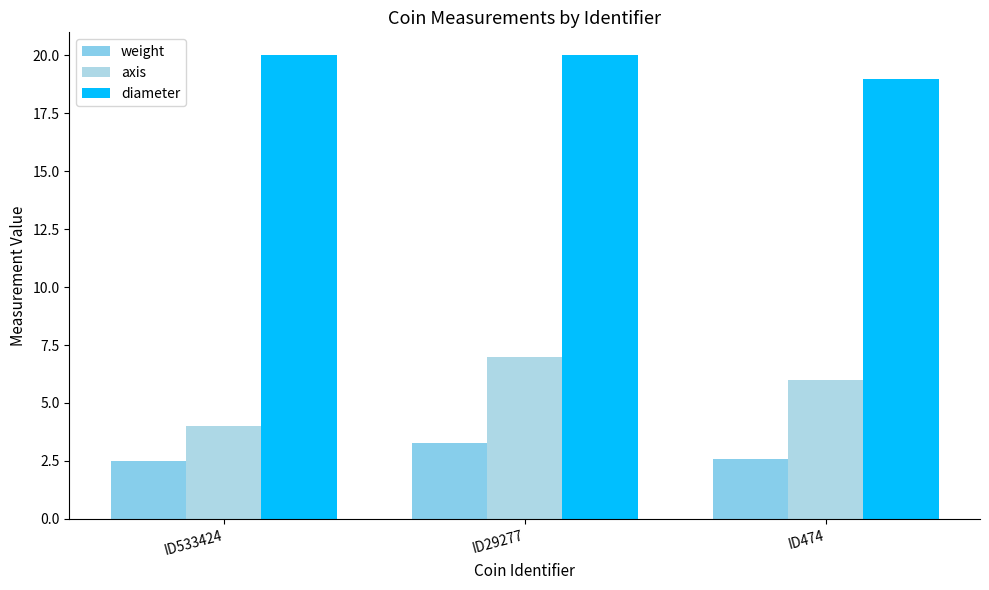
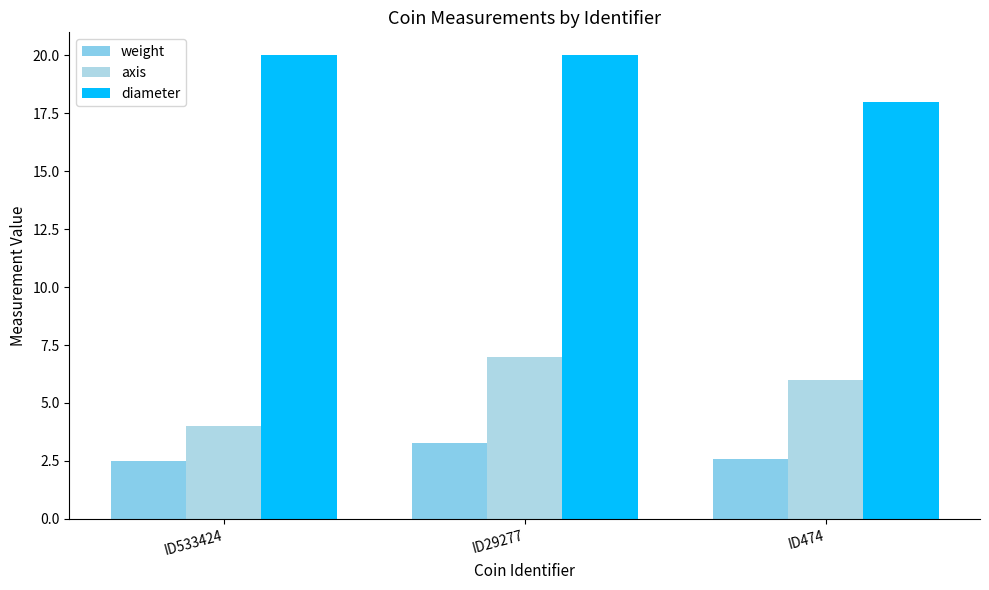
diameter, ID474: 19 -> 18
